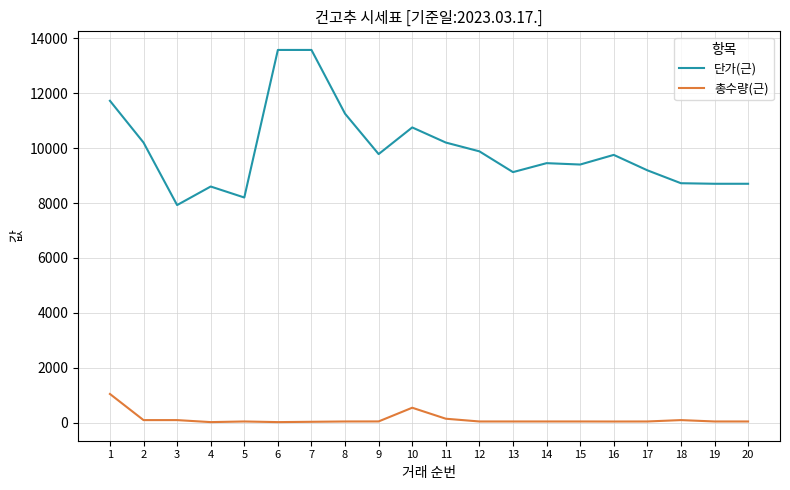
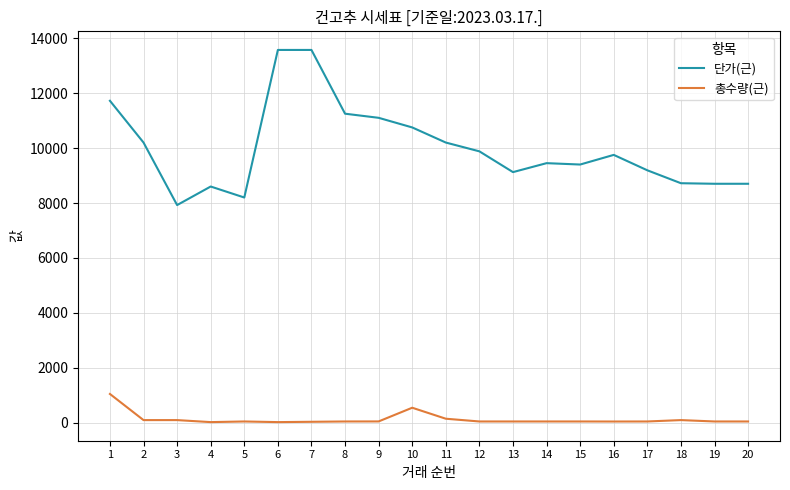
단가(근), 9: 9800 -> 11100
